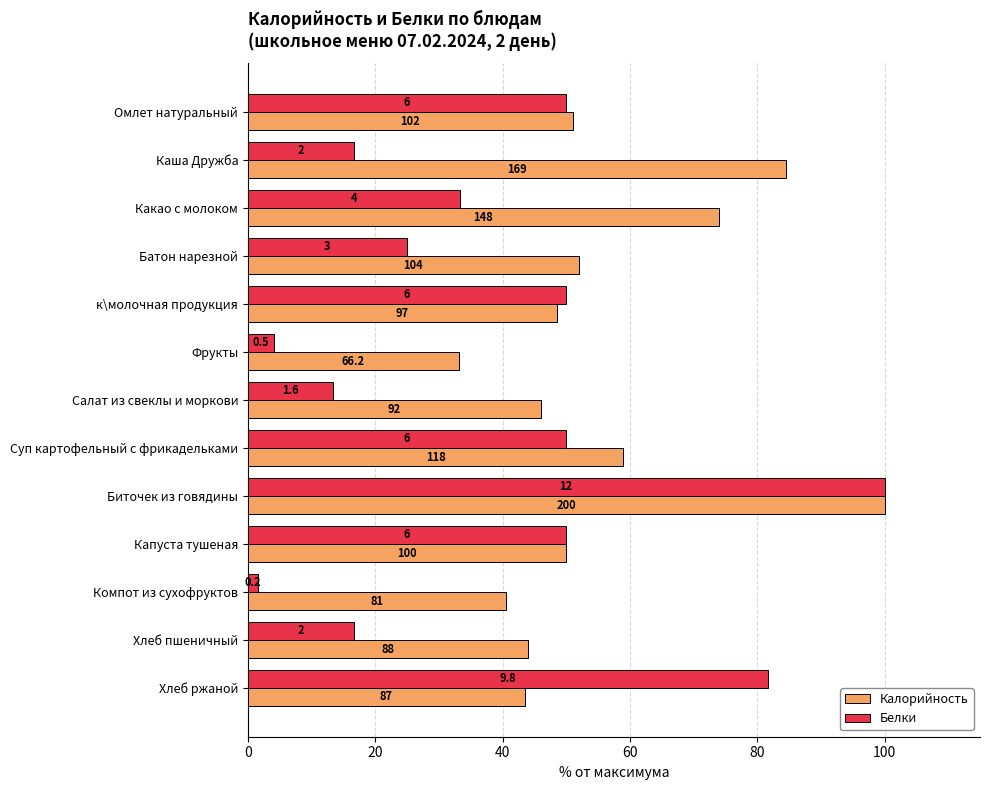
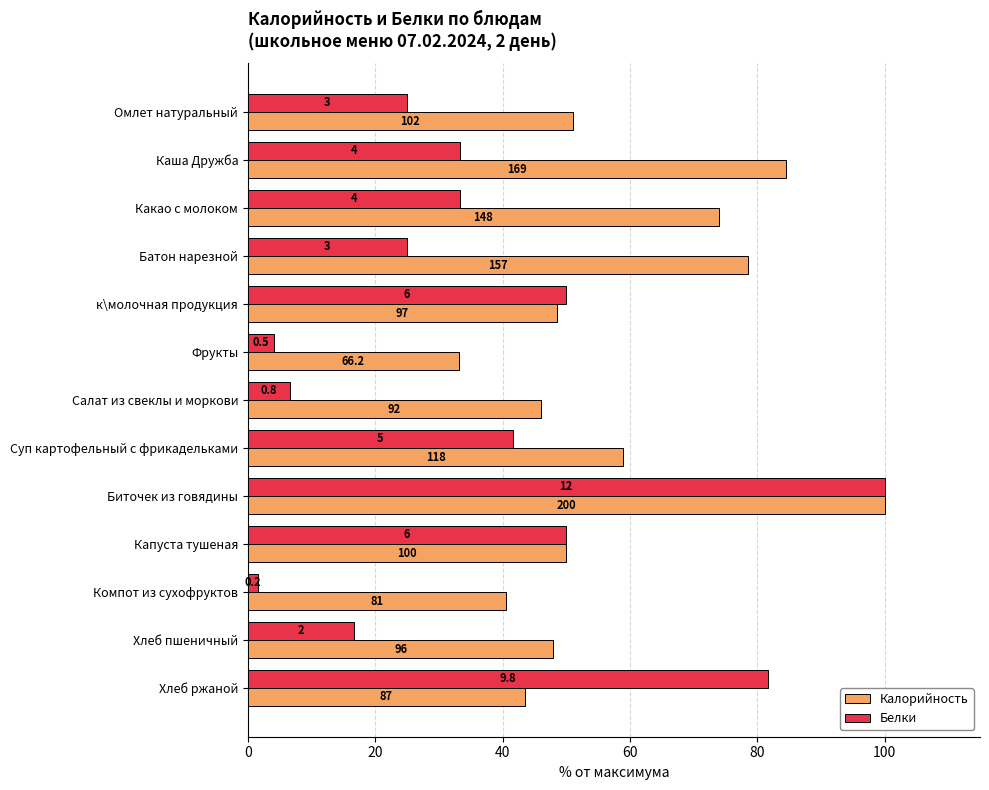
Белки, Омлет натуральный: 6 -> 3
Белки, Каша Дружба: 2 -> 4
Калорийность, Батон нарезной: 104 -> 157
Белки, Салат из свеклы и моркови: 1.6 -> 0.8
Белки, Суп картофельный с фрикадельками: 6 -> 5
Калорийность, Хлеб пшеничный: 88 -> 96
